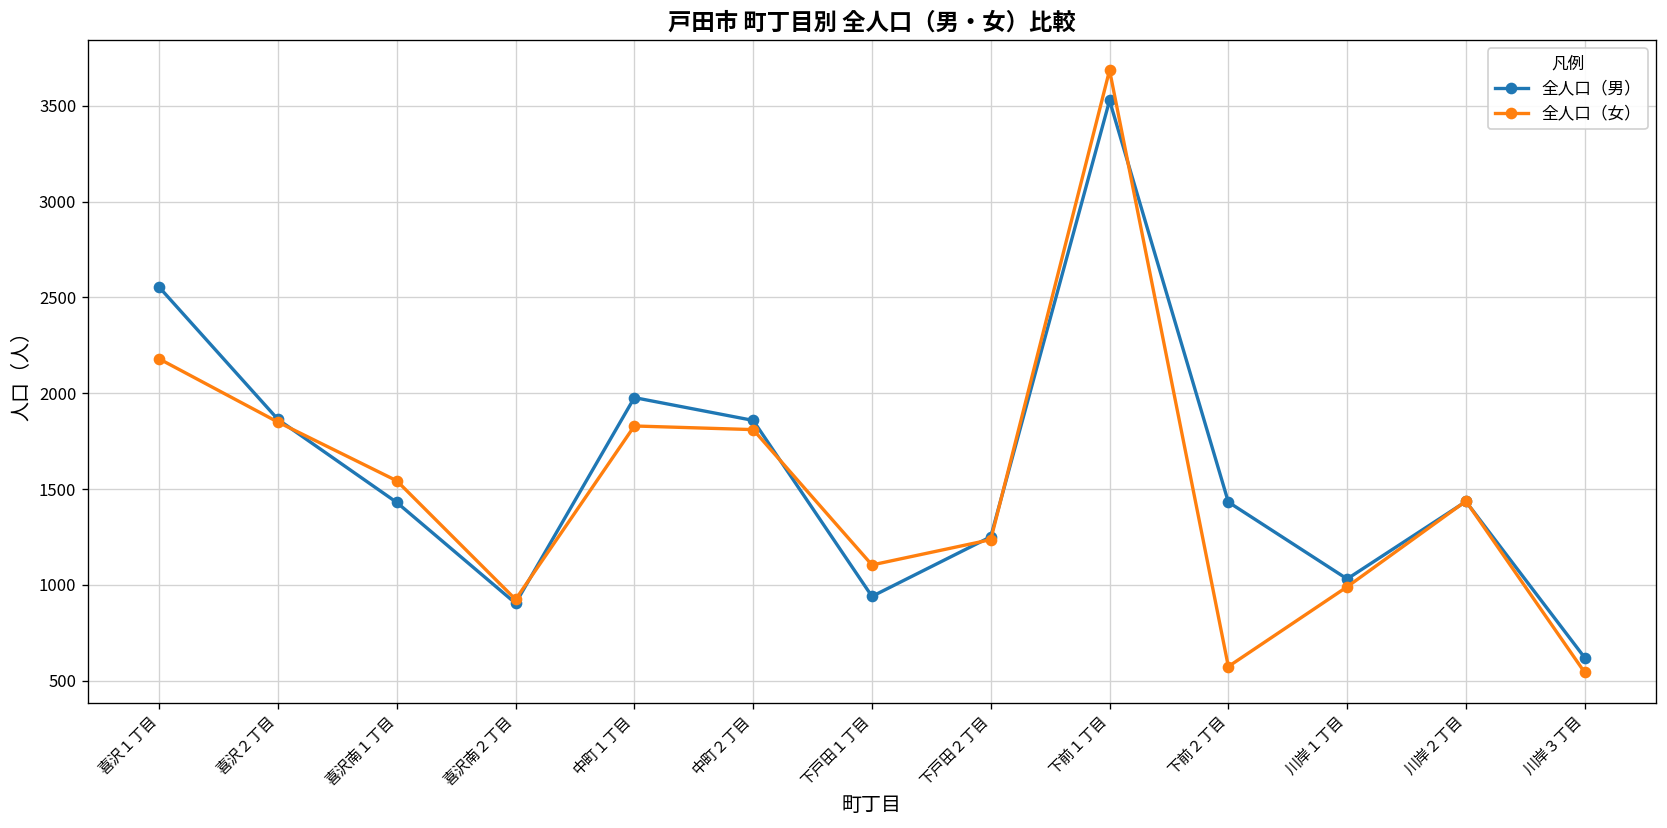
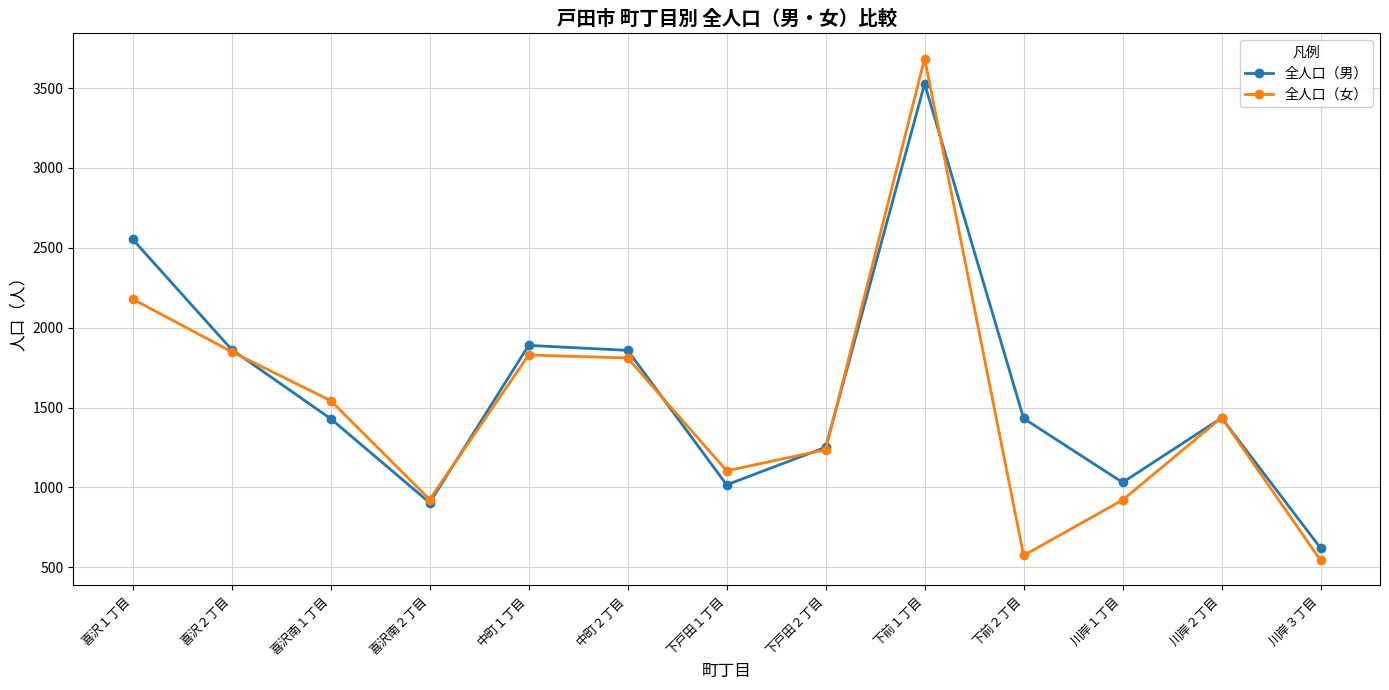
全人口（男）, 中町１丁目: 1980 -> 1890
全人口（男）, 下戸田１丁目: 940 -> 1020
全人口（女）, 川岸１丁目: 990 -> 920
